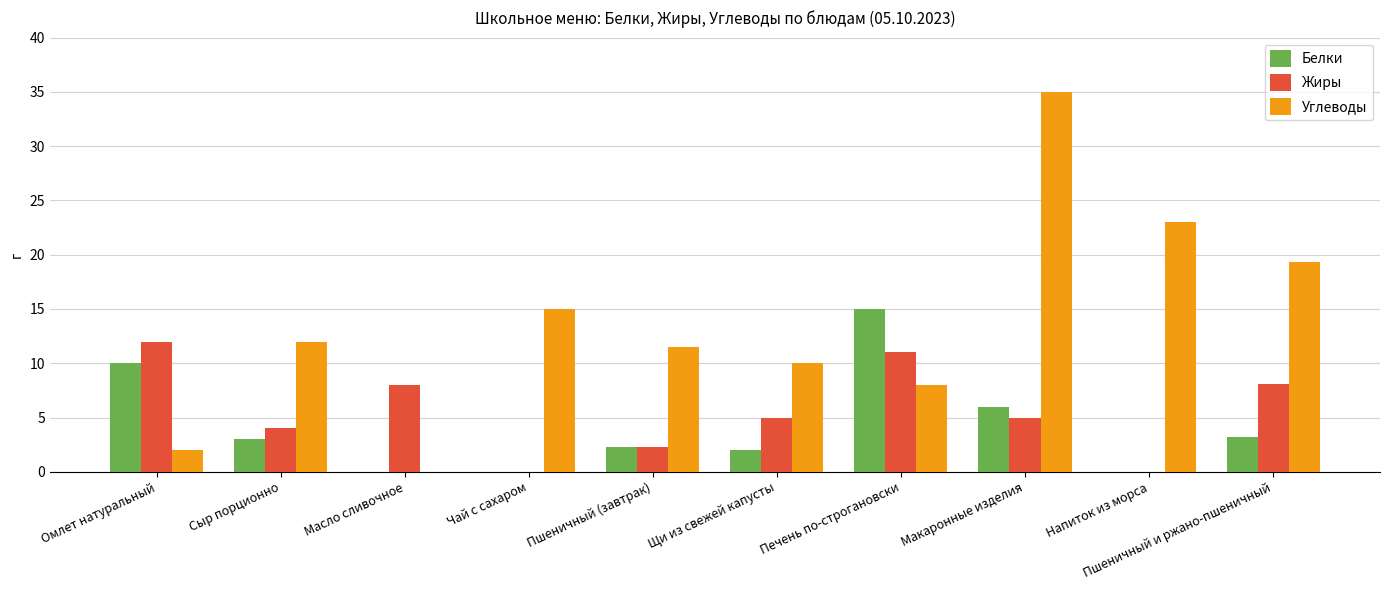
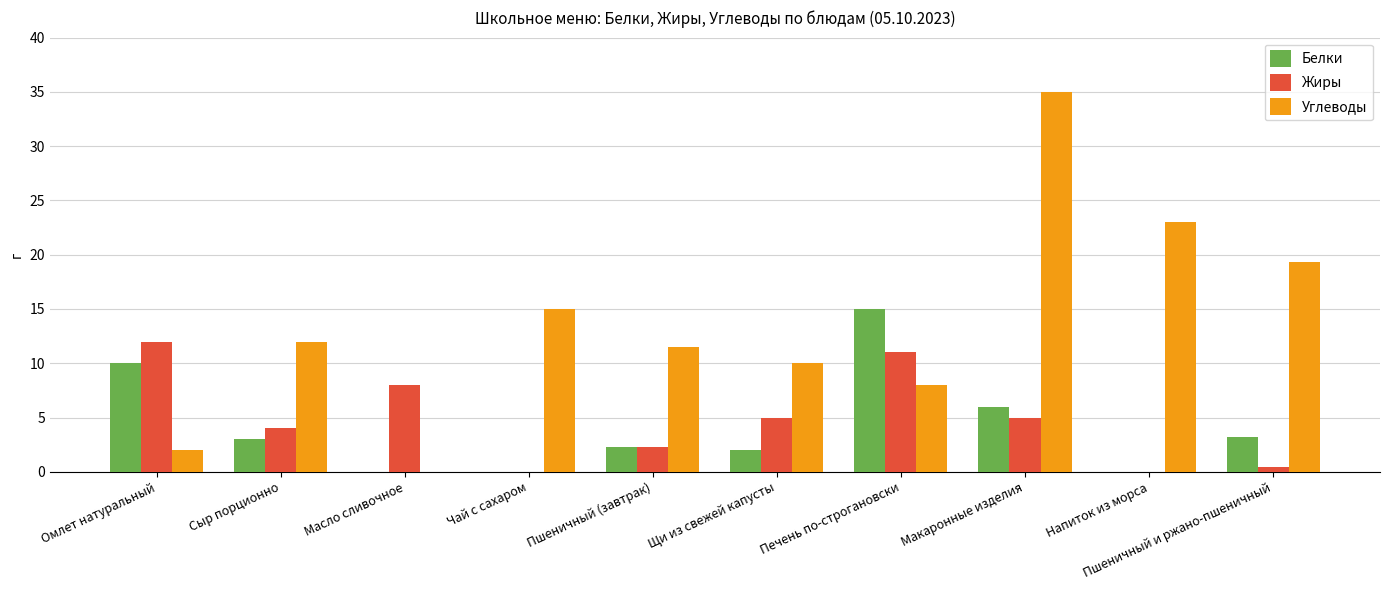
Жиры, Пшеничный и ржано-пшеничный: 8.1 -> 0.4
